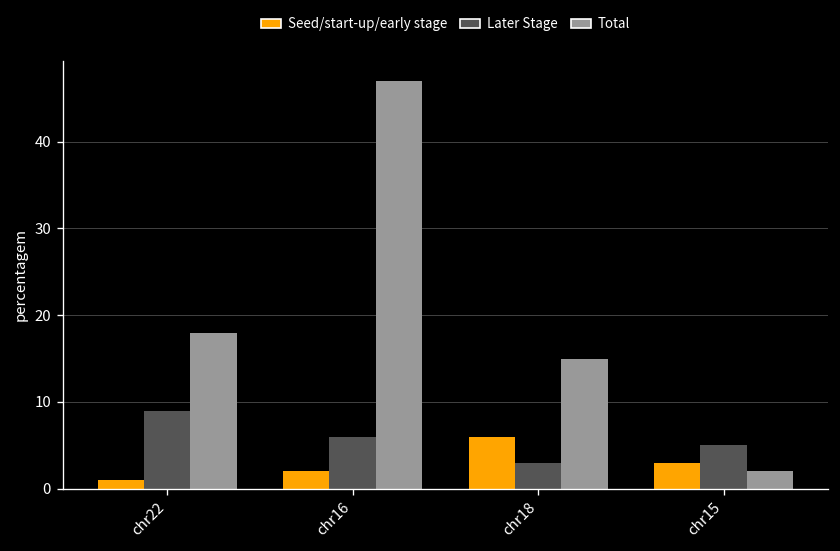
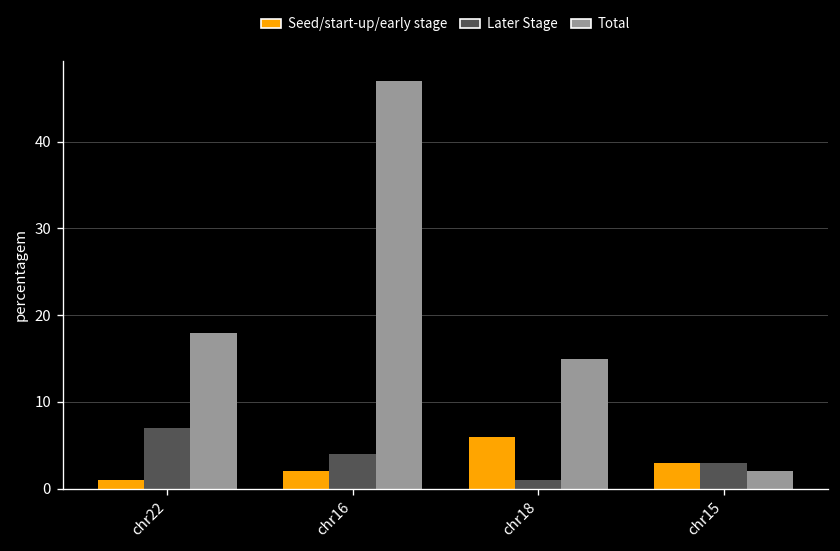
Later Stage, chr22: 9 -> 7
Later Stage, chr16: 6 -> 4
Later Stage, chr18: 3 -> 1
Later Stage, chr15: 5 -> 3
